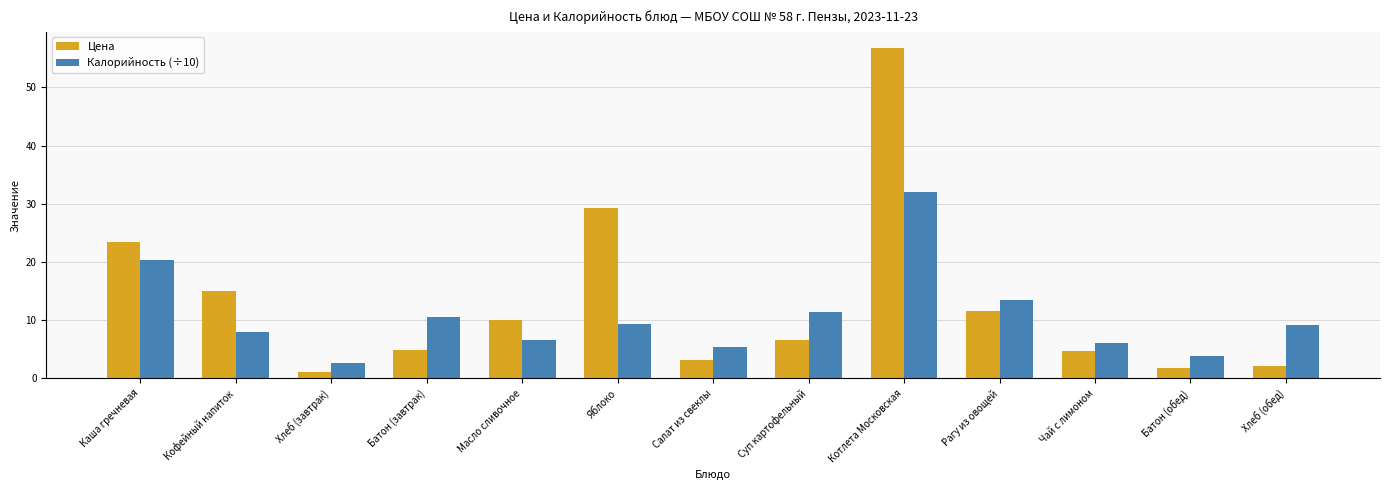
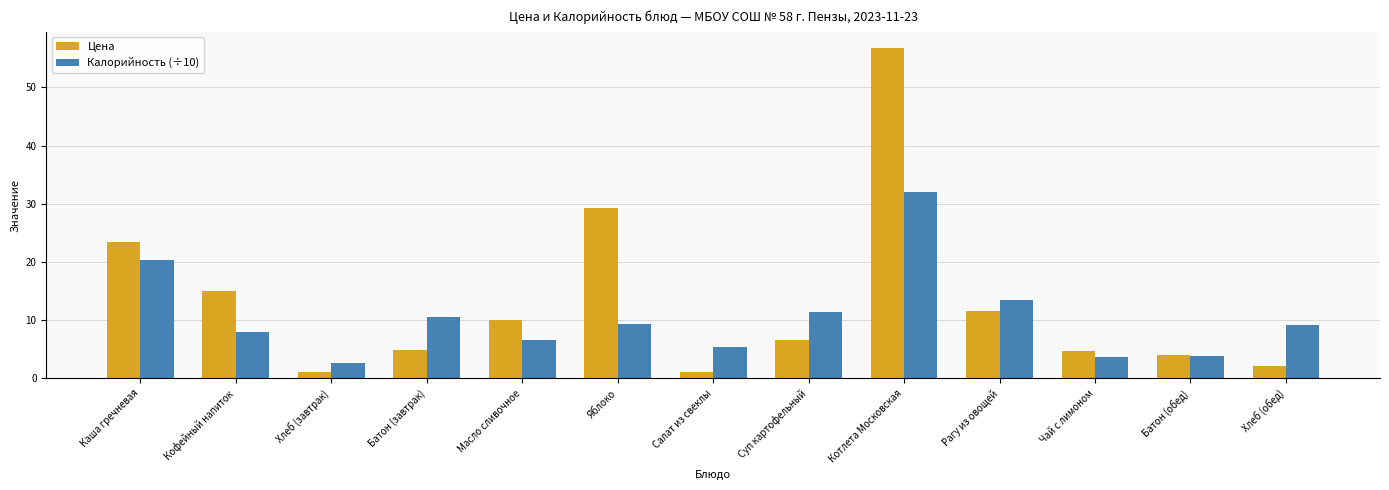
Цена, Салат из свеклы: 3 -> 1
Калорийность (÷10), Чай с лимоном: 6 -> 4
Цена, Батон (обед): 2 -> 4
